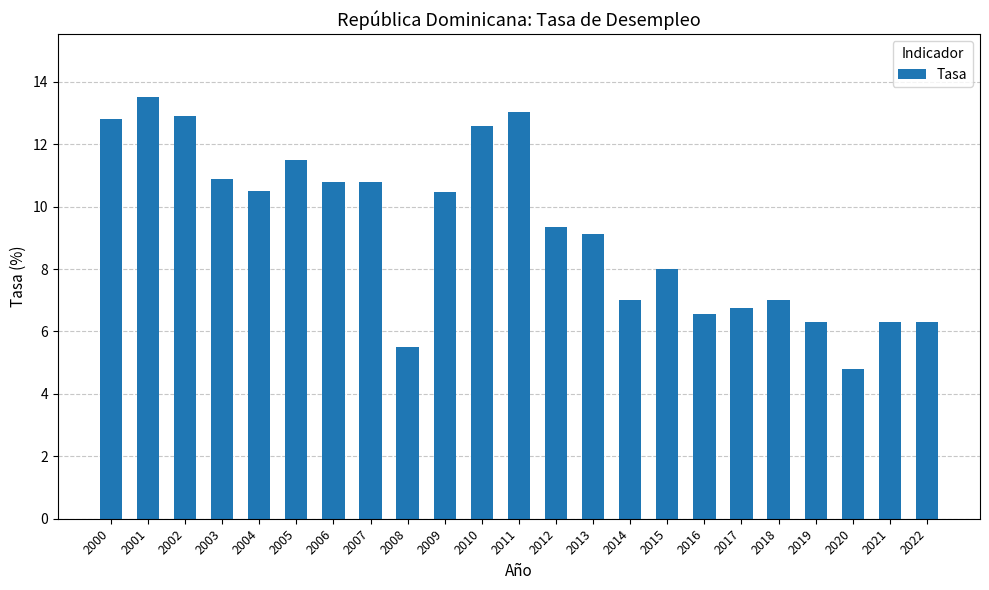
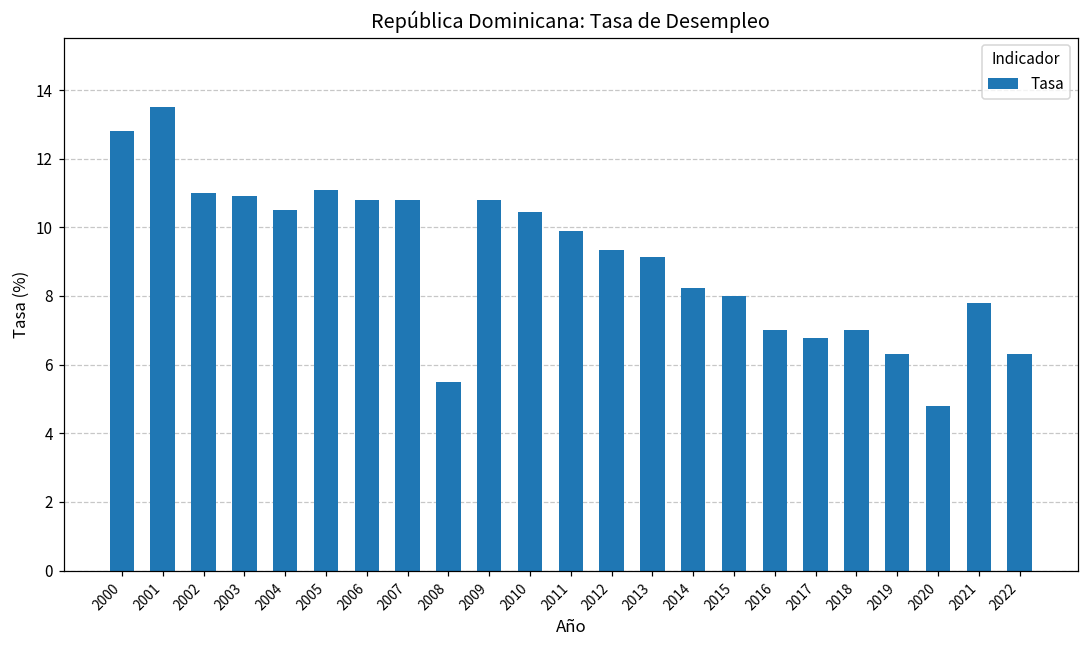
2002: 12.9 -> 11.0
2005: 11.5 -> 11.1
2009: 10.5 -> 10.8
2010: 12.6 -> 10.5
2011: 13.0 -> 9.9
2014: 7.0 -> 8.2
2016: 6.6 -> 7.0
2021: 6.3 -> 7.8
